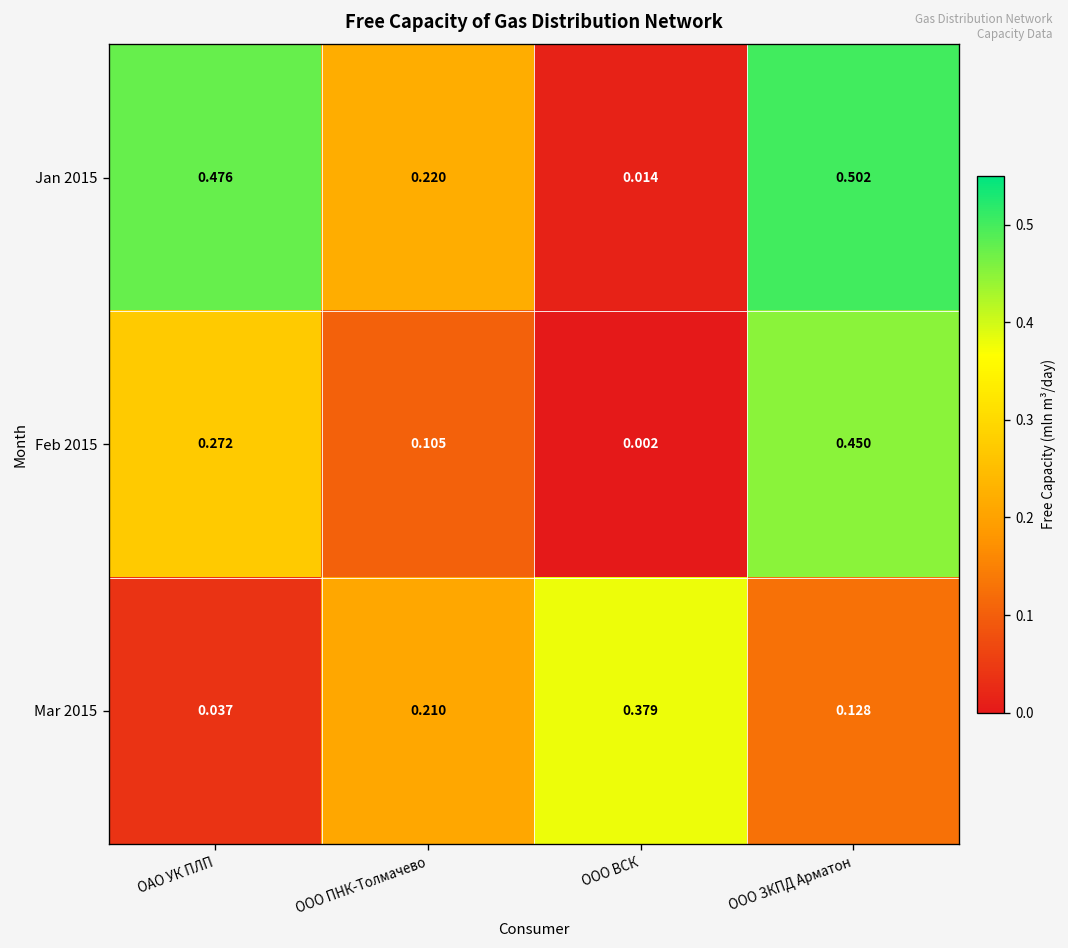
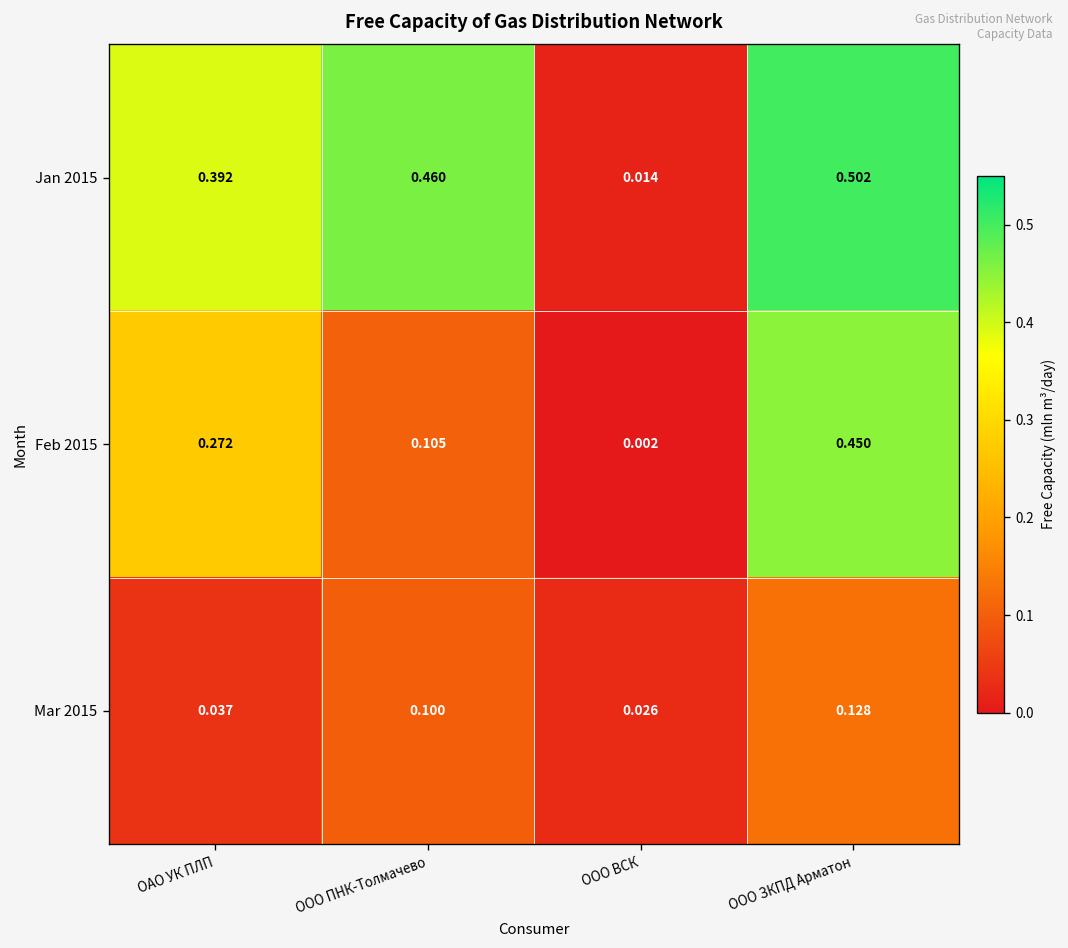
Jan 2015, ОАО УК ПЛП: 0.476 -> 0.392
Jan 2015, ООО ПНК-Толмачево: 0.220 -> 0.460
Mar 2015, ООО ПНК-Толмачево: 0.210 -> 0.100
Mar 2015, ООО ВСК: 0.379 -> 0.026
